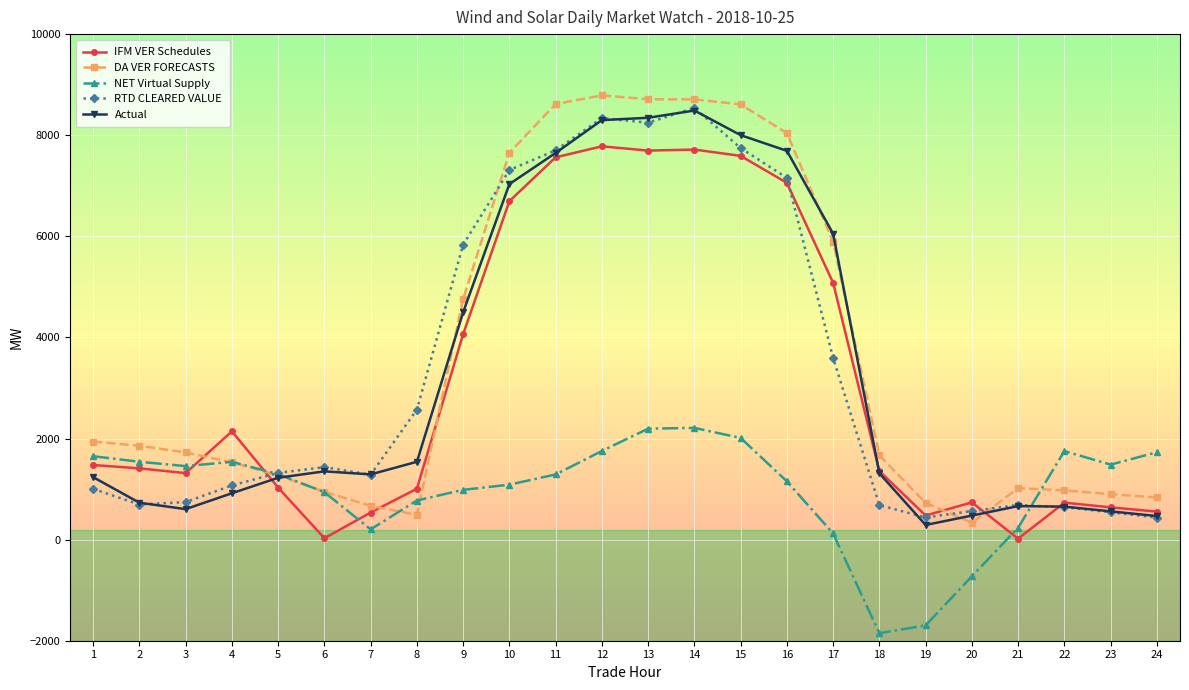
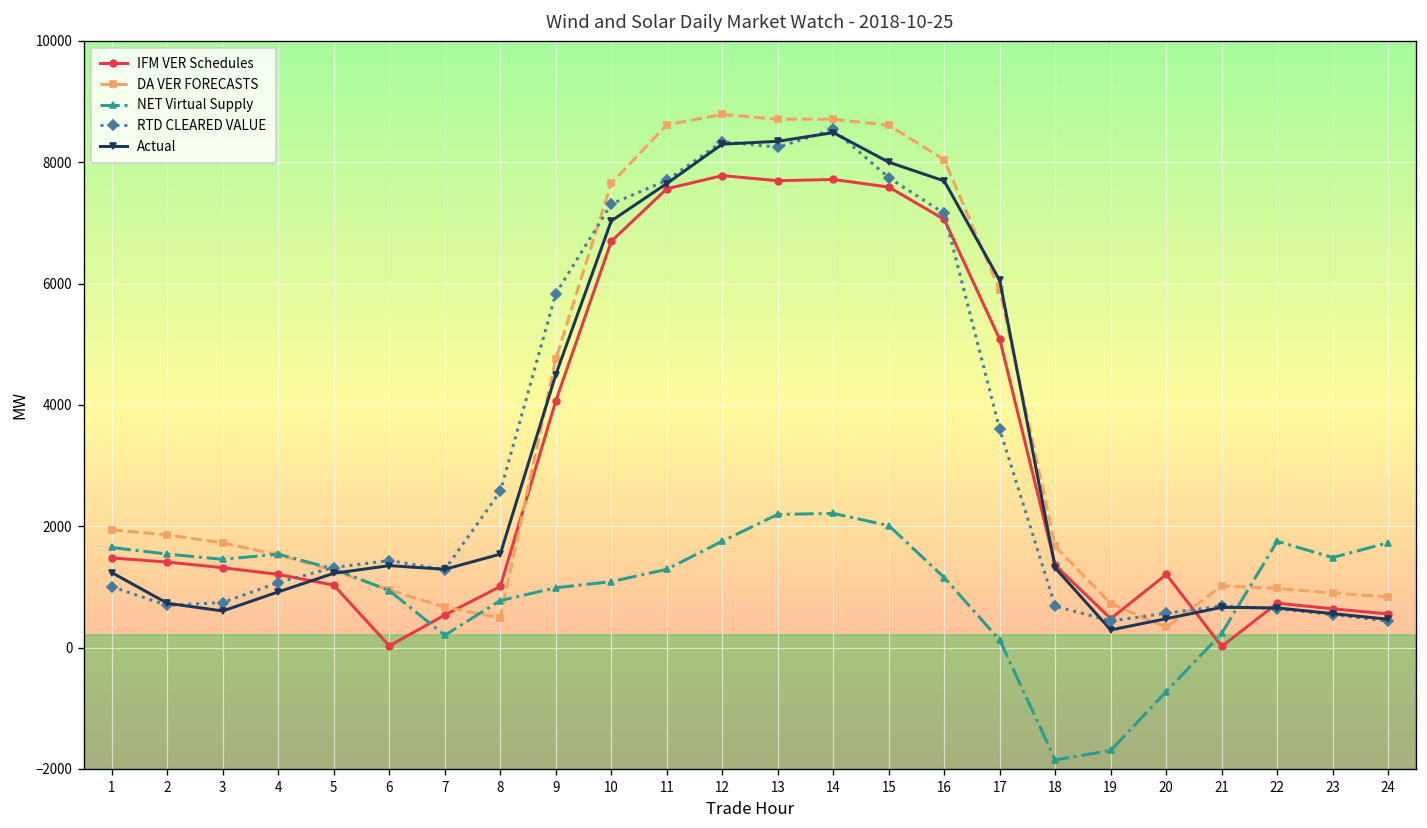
IFM VER Schedules, 4: 2100 -> 1200
IFM VER Schedules, 20: 700 -> 1200
